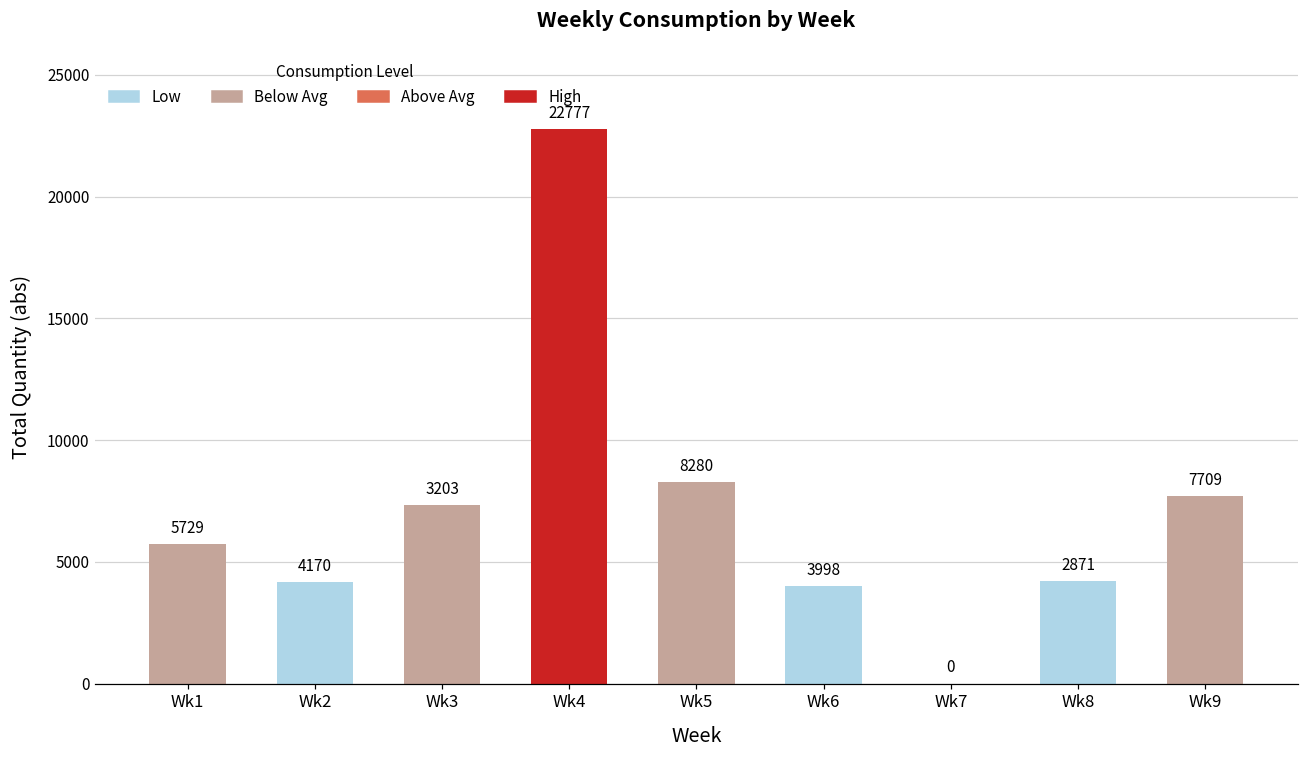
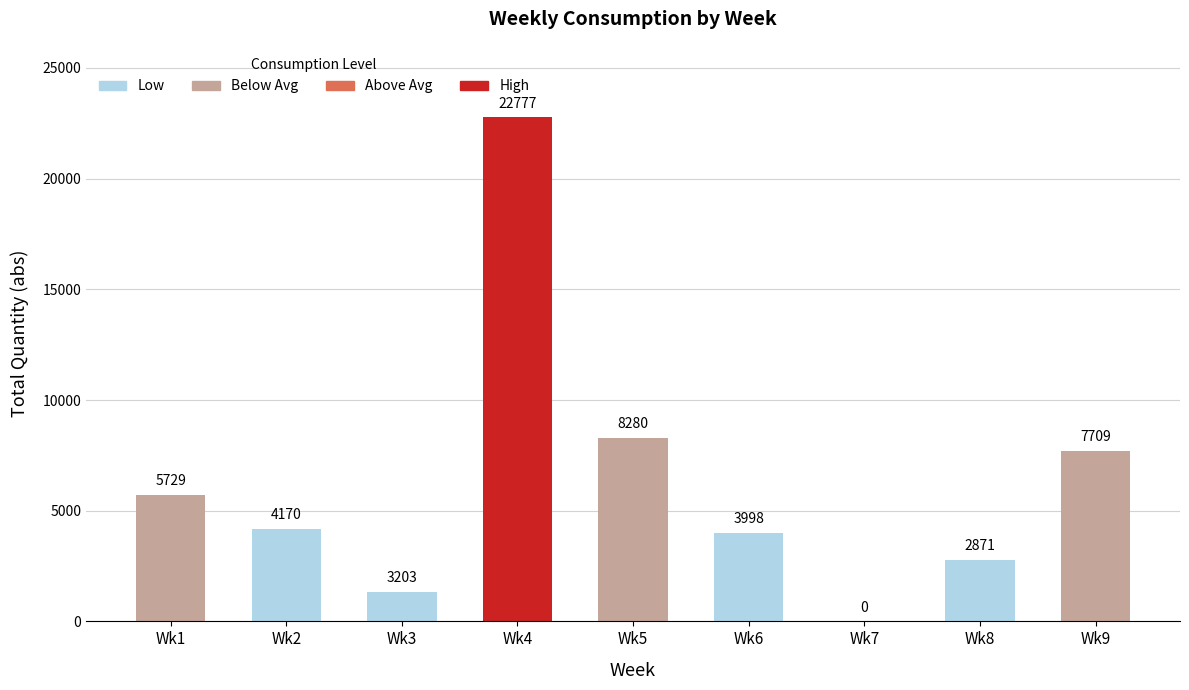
Wk3: 7300 -> 1300
Wk8: 4200 -> 2800
